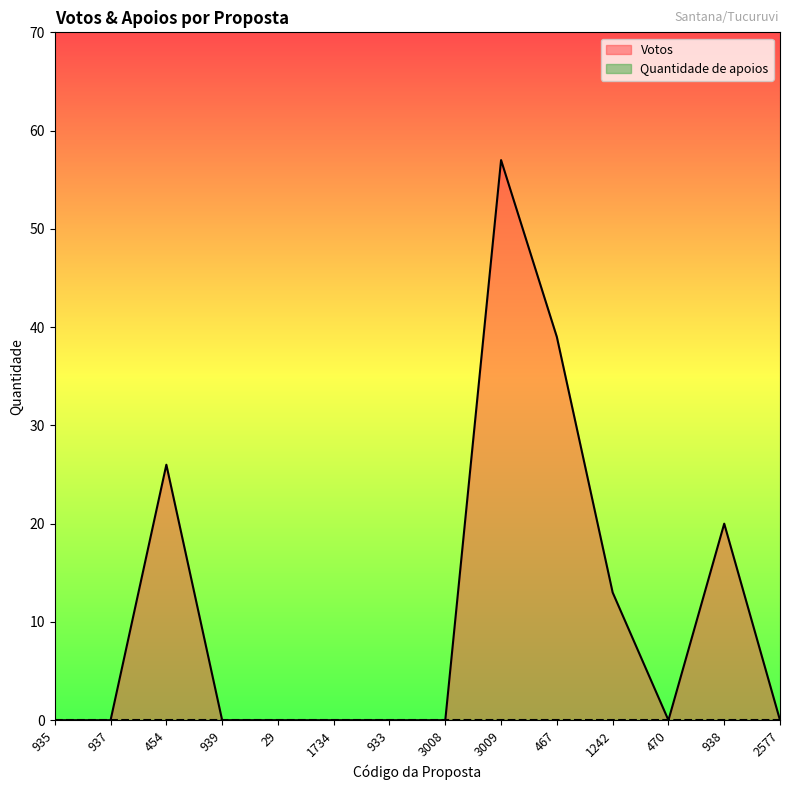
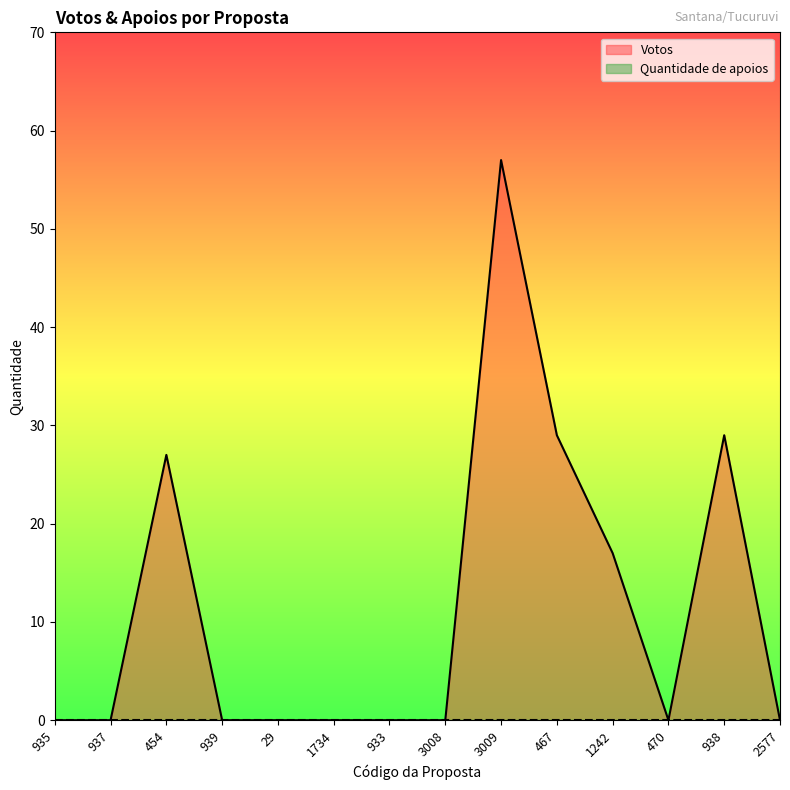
Votos, 454: 26 -> 27
Votos, 467: 39 -> 29
Votos, 1242: 13 -> 17
Votos, 938: 20 -> 29
